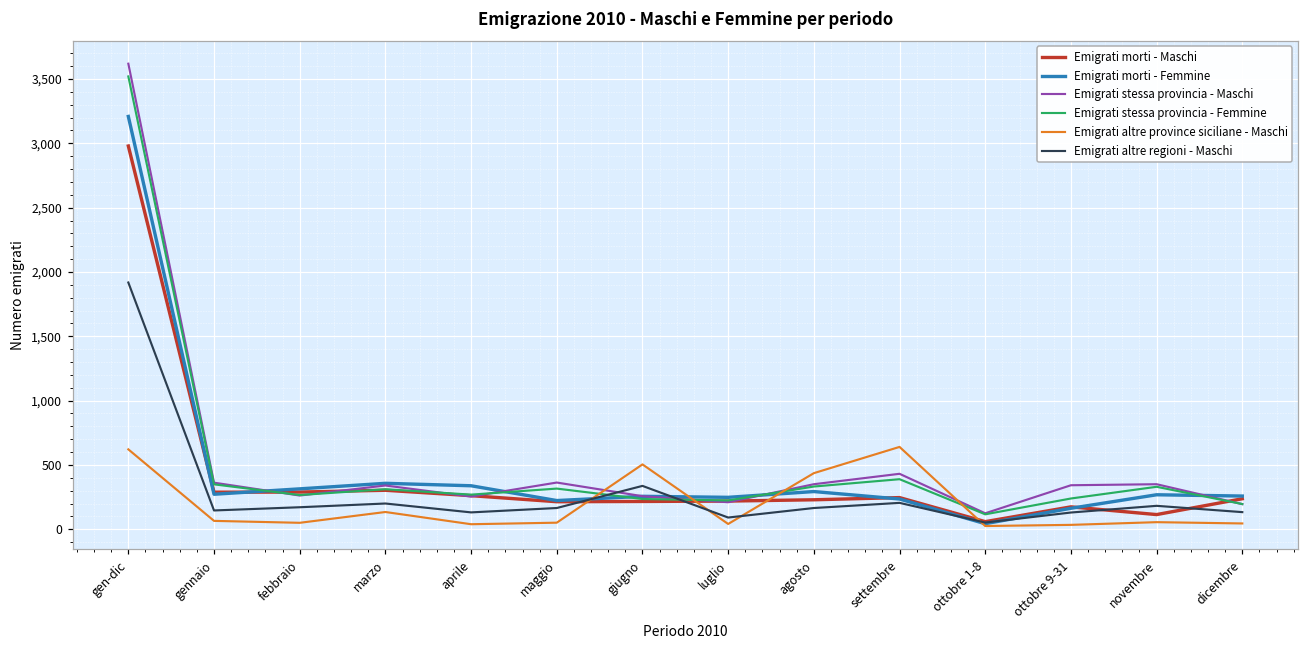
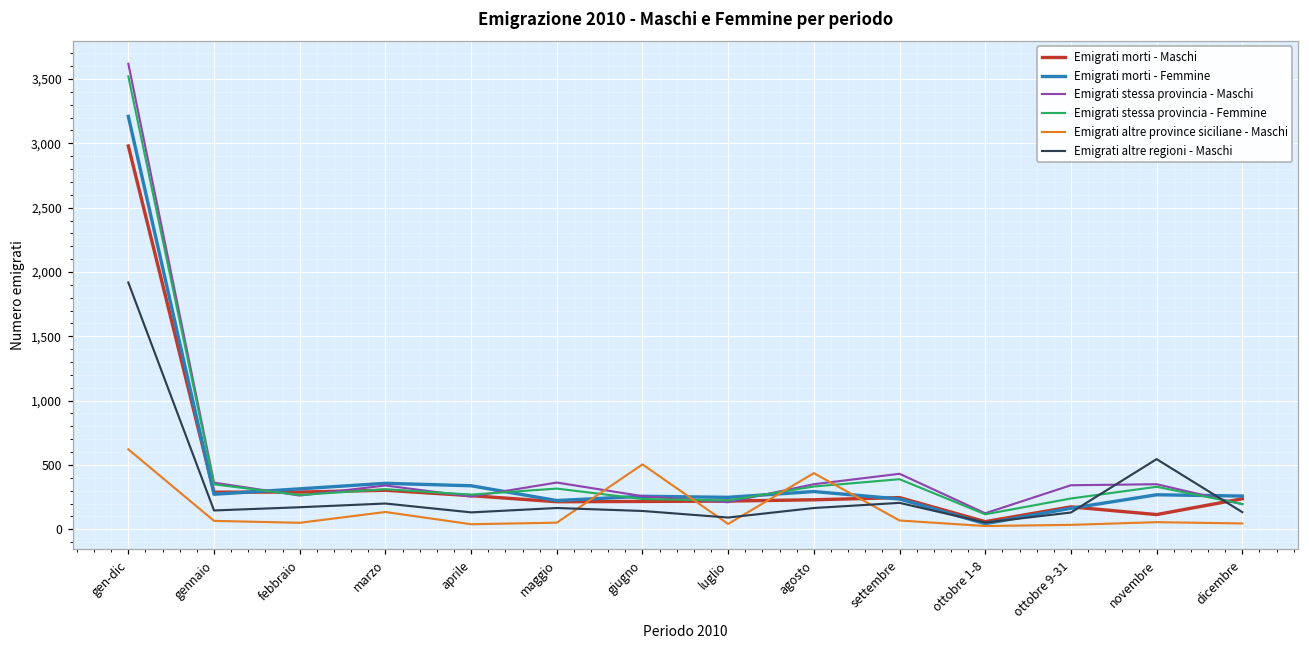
Emigrati altre regioni - Maschi, giugno: 340 -> 140
Emigrati altre province siciliane - Maschi, settembre: 640 -> 70
Emigrati altre regioni - Maschi, novembre: 180 -> 550
